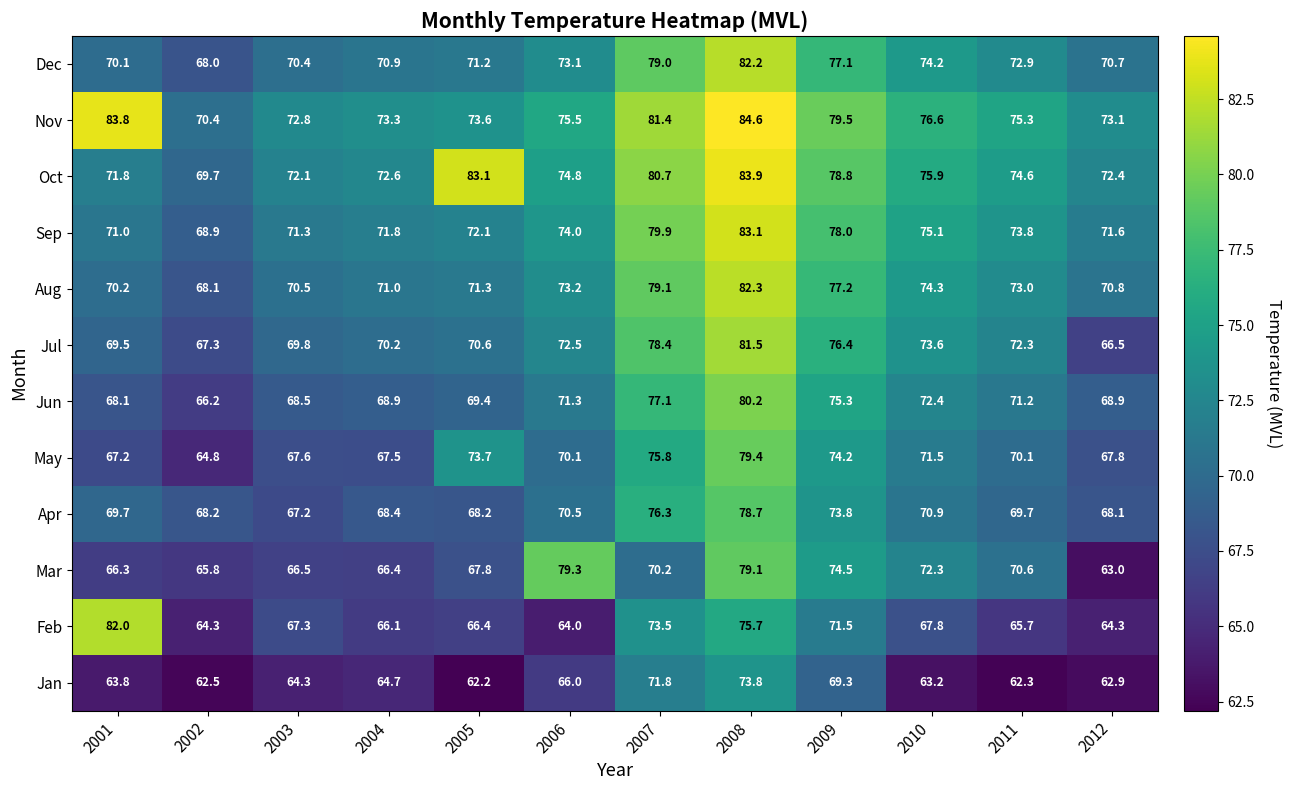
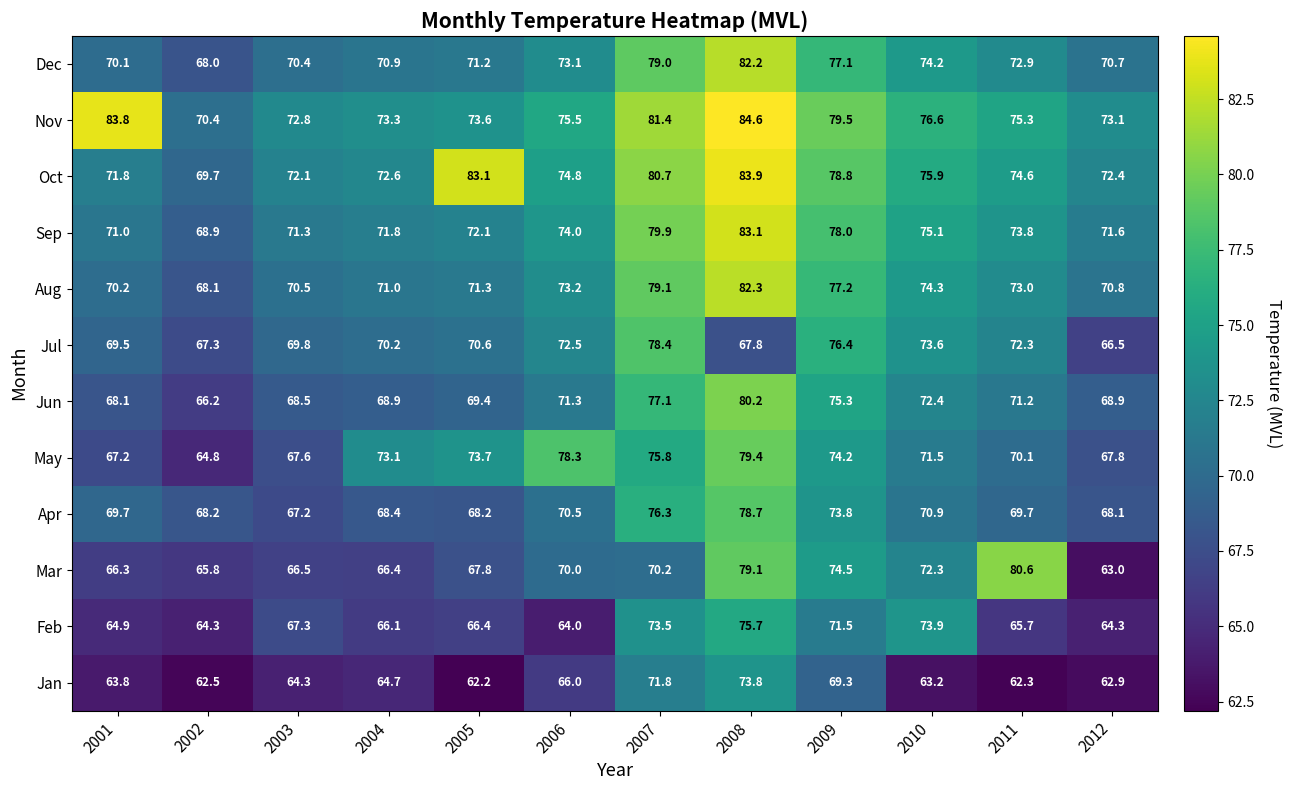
Jul, 2008: 81.5 -> 67.8
May, 2004: 67.5 -> 73.1
May, 2006: 70.1 -> 78.3
Mar, 2006: 79.3 -> 70.0
Mar, 2011: 70.6 -> 80.6
Feb, 2001: 82.0 -> 64.9
Feb, 2010: 67.8 -> 73.9
